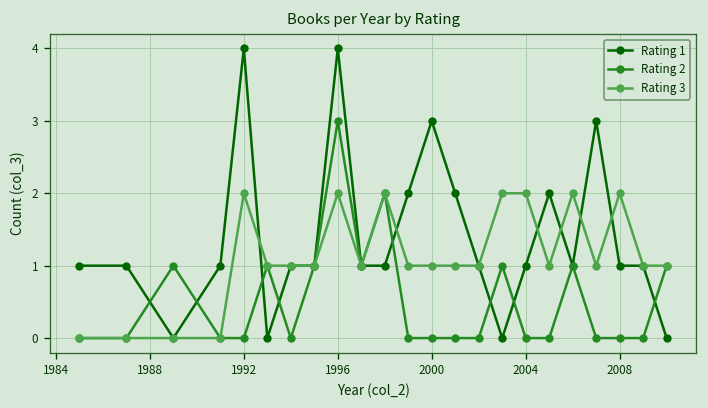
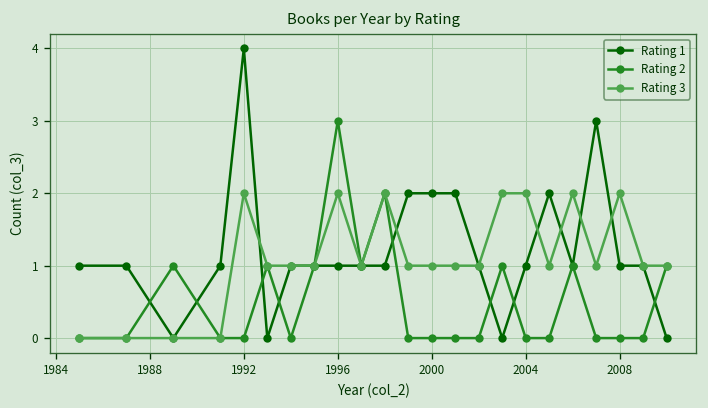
Rating 1, 1996: 4 -> 1
Rating 1, 2000: 3 -> 2
